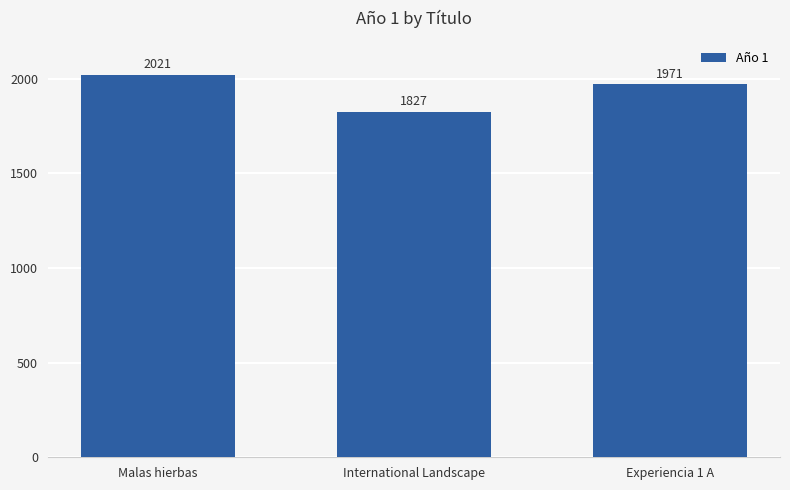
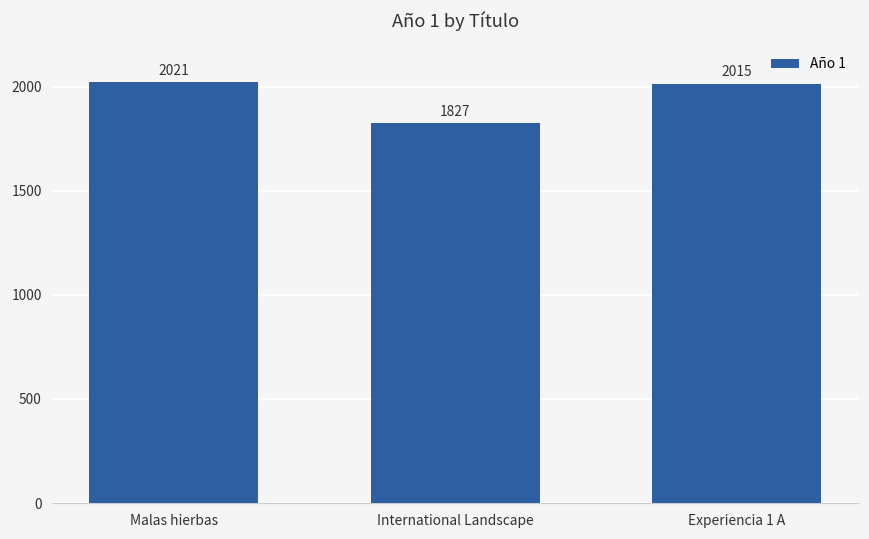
Experiencia 1 A: 1971 -> 2015
